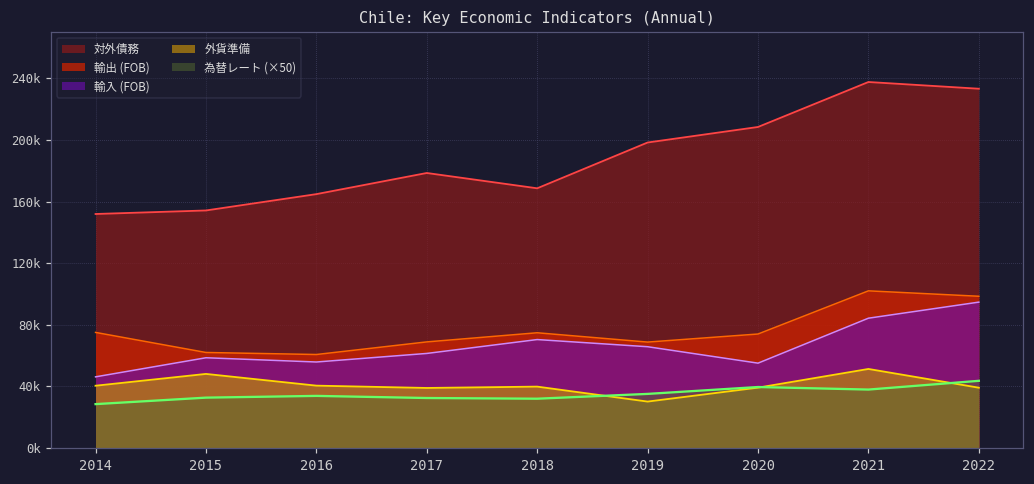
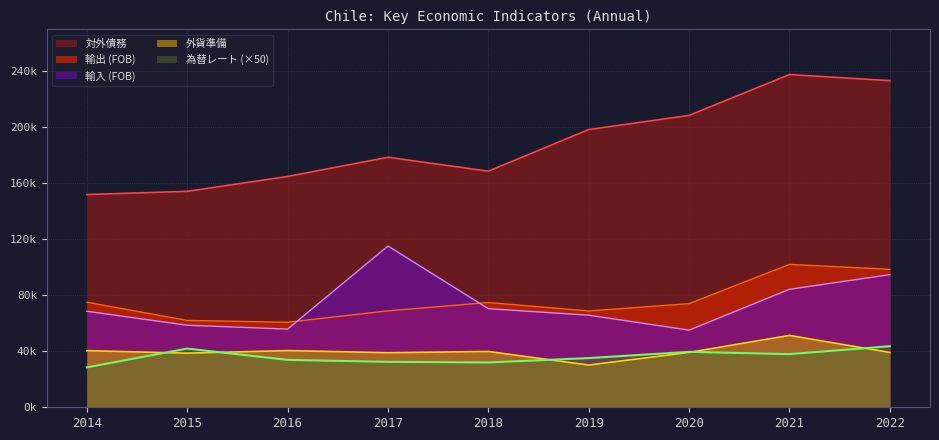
輸入 (FOB), 2014: 46000 -> 69000
外貨準備, 2015: 48000 -> 39000
為替レート (×50), 2015: 33000 -> 42000
輸入 (FOB), 2017: 61000 -> 115000
